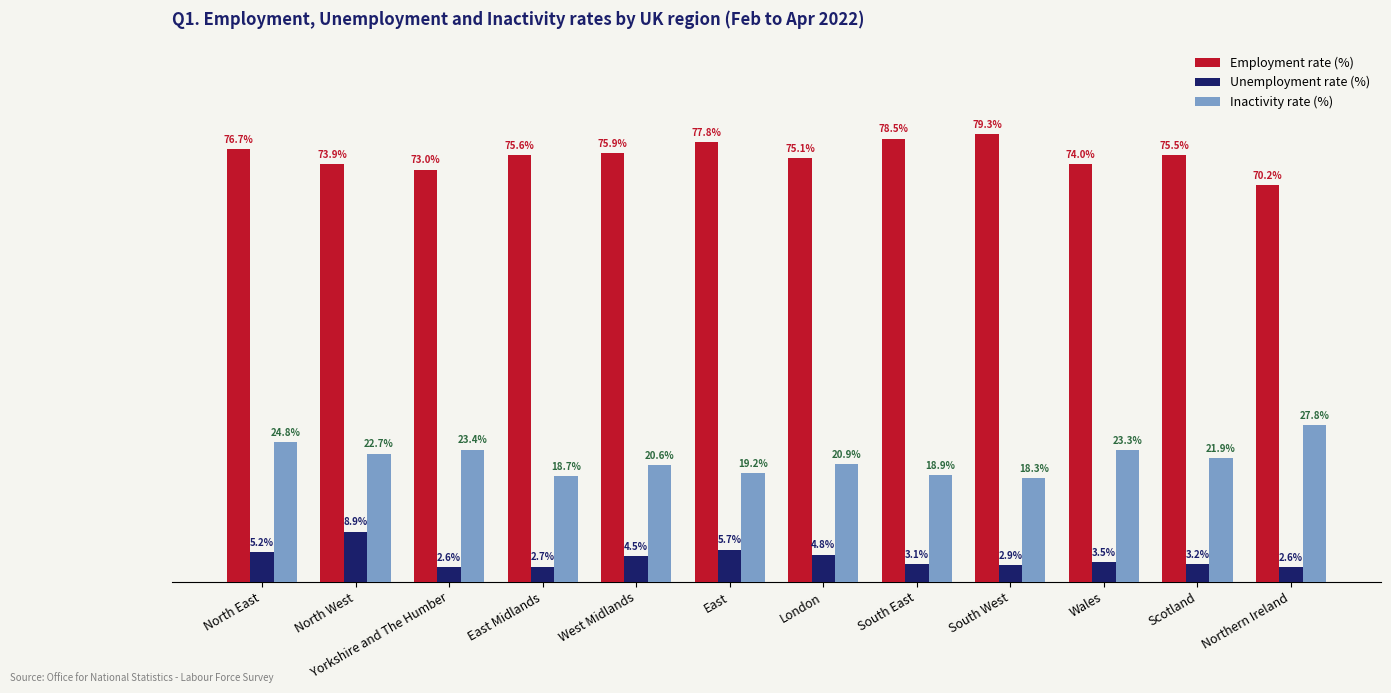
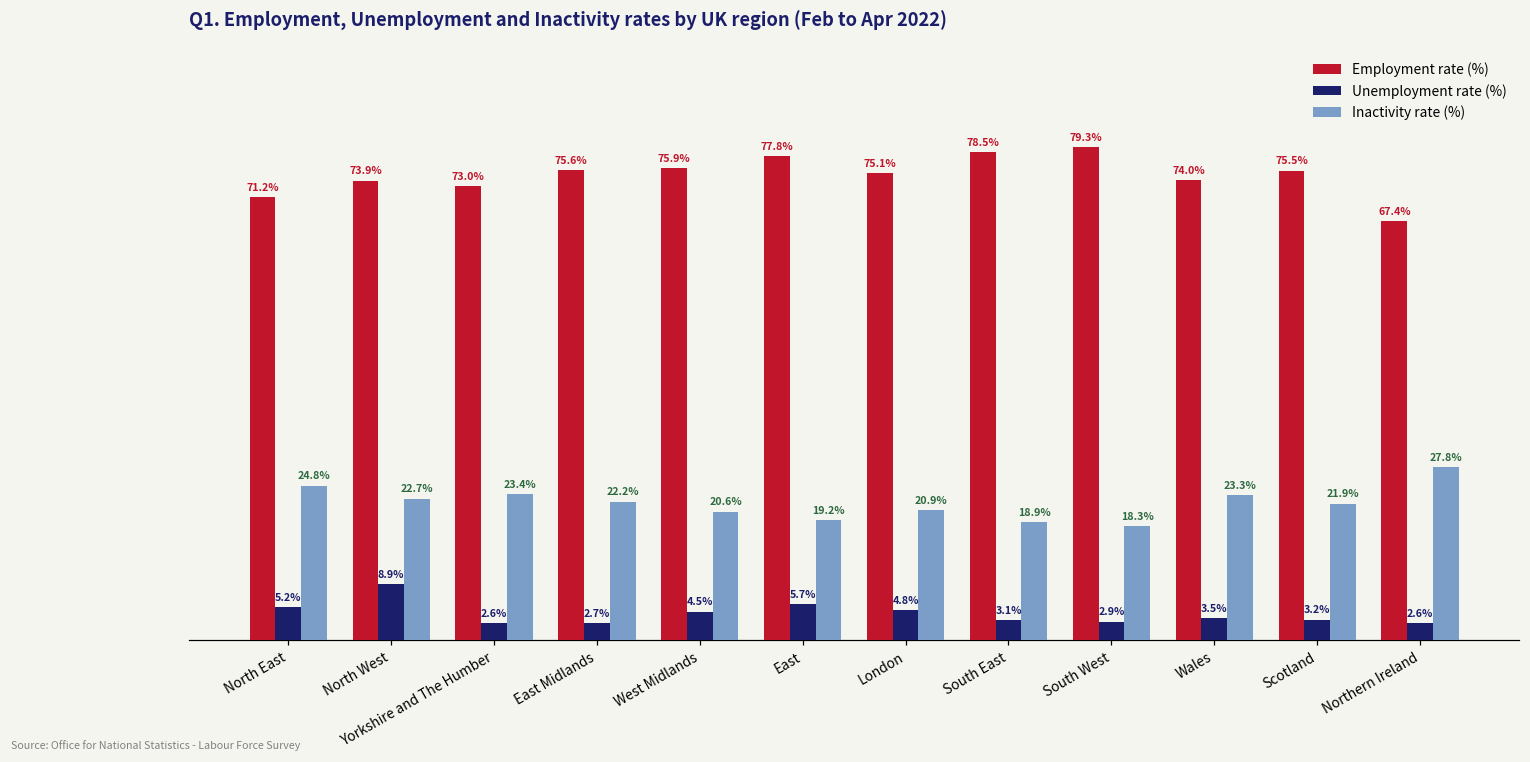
Employment rate (%), North East: 76.7% -> 71.2%
Inactivity rate (%), East Midlands: 18.7% -> 22.2%
Employment rate (%), Northern Ireland: 70.2% -> 67.4%
